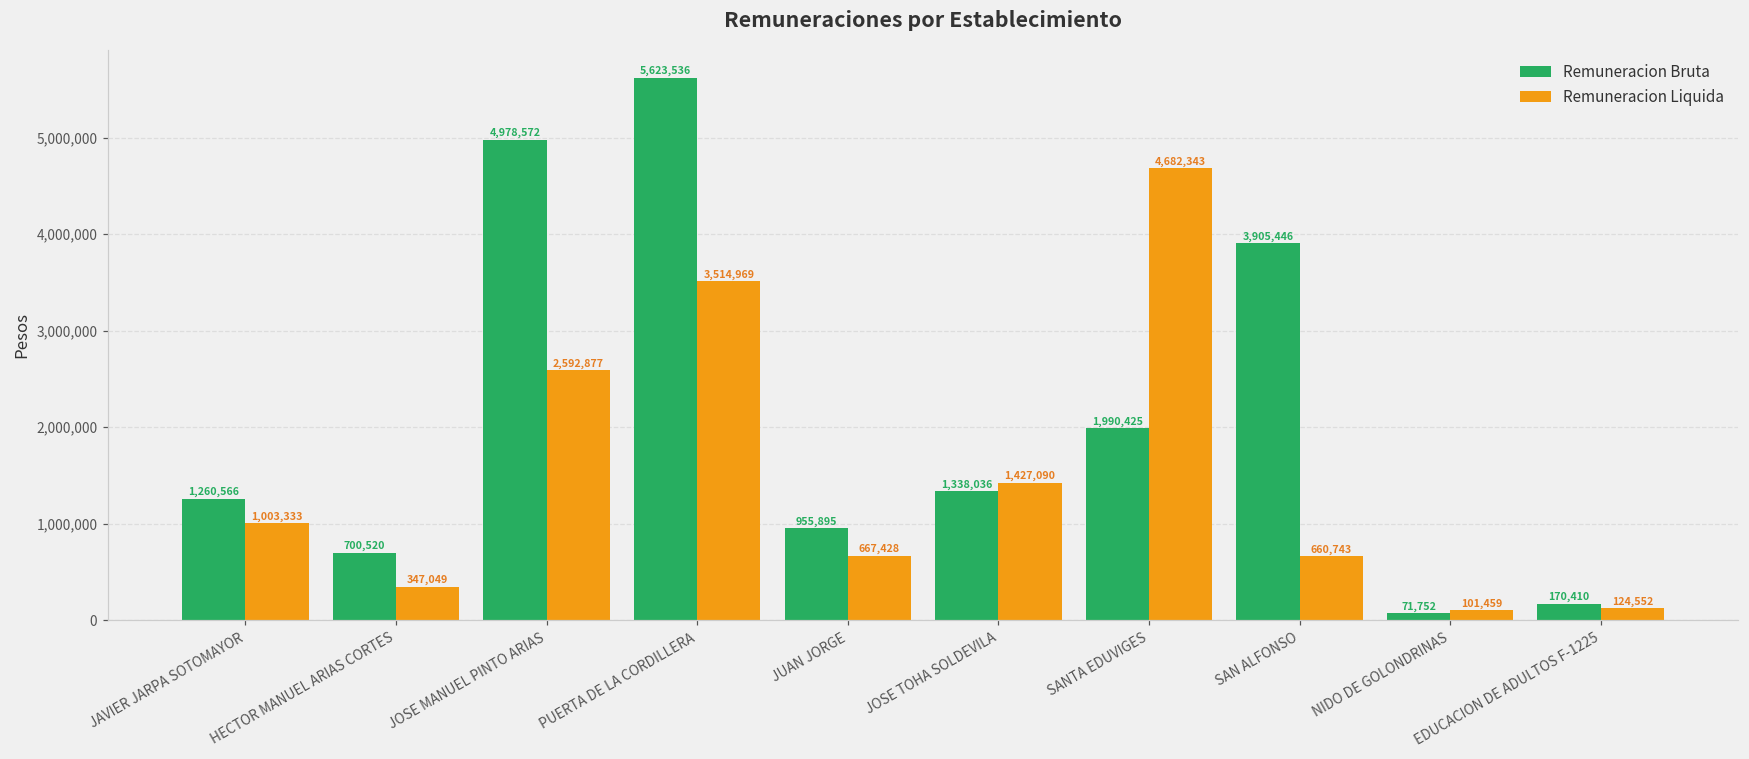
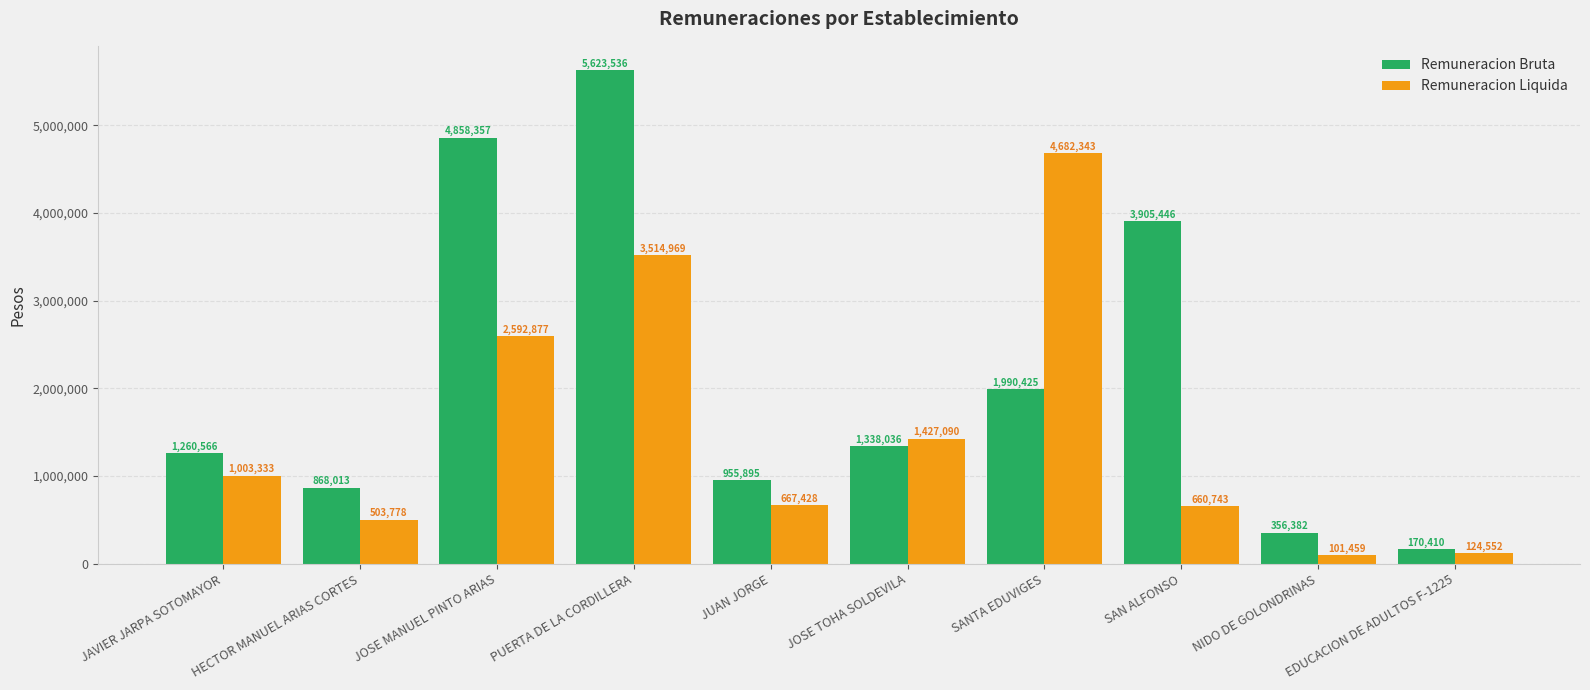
Remuneracion Bruta, HECTOR MANUEL ARIAS CORTES: 700,520 -> 868,013
Remuneracion Liquida, HECTOR MANUEL ARIAS CORTES: 347,049 -> 503,778
Remuneracion Bruta, JOSE MANUEL PINTO ARIAS: 4,978,572 -> 4,858,357
Remuneracion Bruta, NIDO DE GOLONDRINAS: 71,752 -> 356,382
